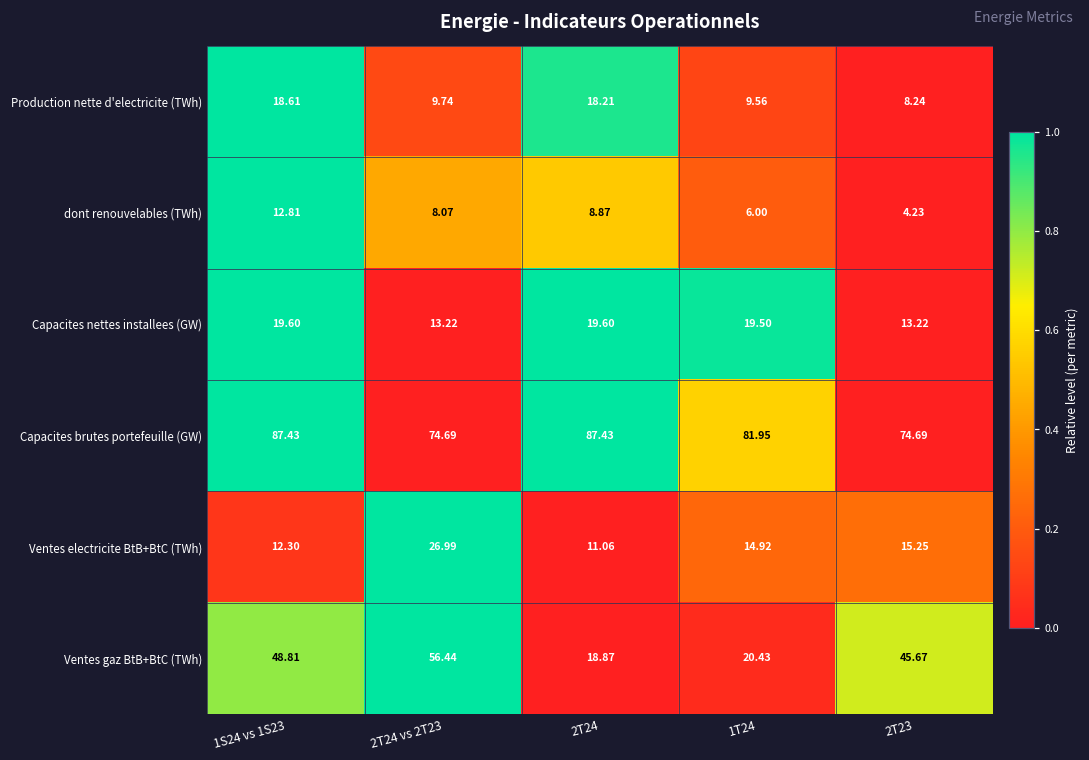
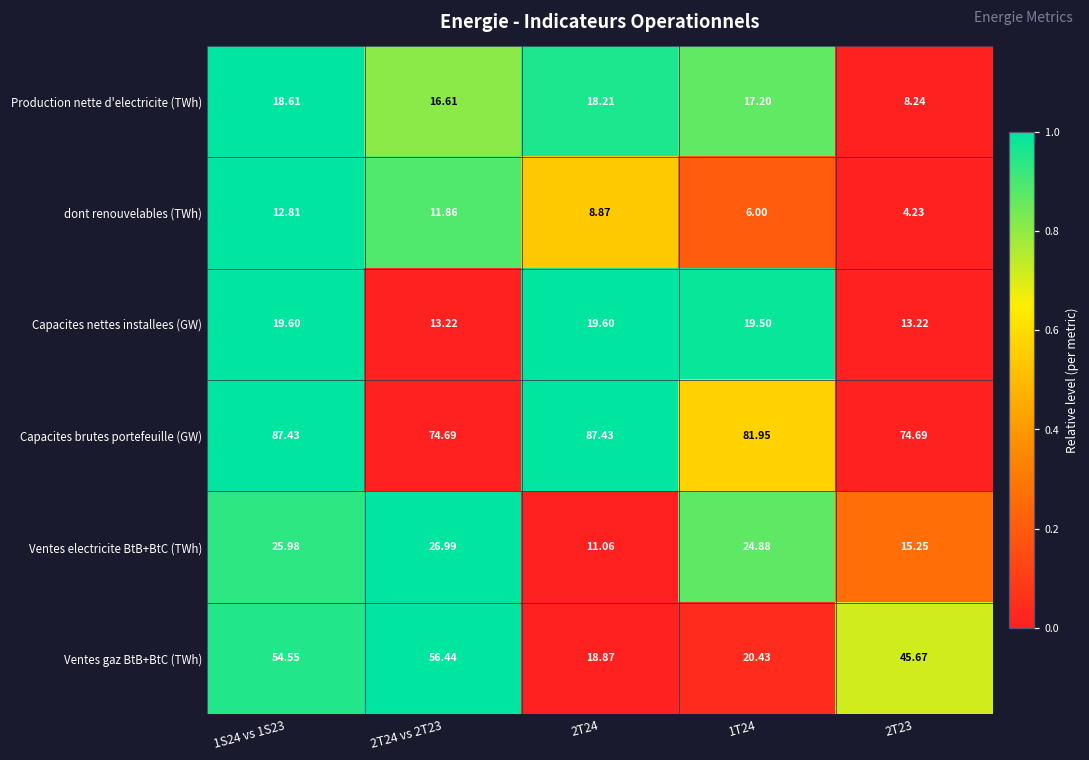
Production nette d'electricite (TWh), 2T24 vs 2T23: 9.74 -> 16.61
Production nette d'electricite (TWh), 1T24: 9.56 -> 17.20
dont renouvelables (TWh), 2T24 vs 2T23: 8.07 -> 11.86
Ventes electricite BtB+BtC (TWh), 1S24 vs 1S23: 12.30 -> 25.98
Ventes electricite BtB+BtC (TWh), 1T24: 14.92 -> 24.88
Ventes gaz BtB+BtC (TWh), 1S24 vs 1S23: 48.81 -> 54.55
